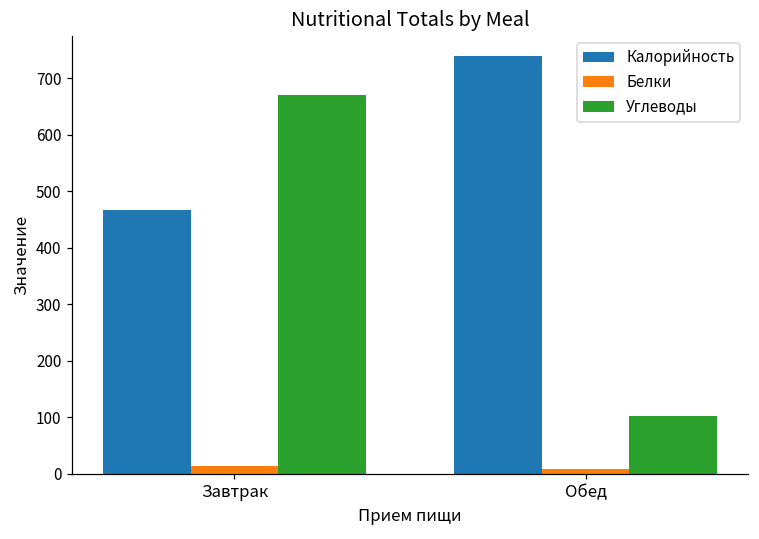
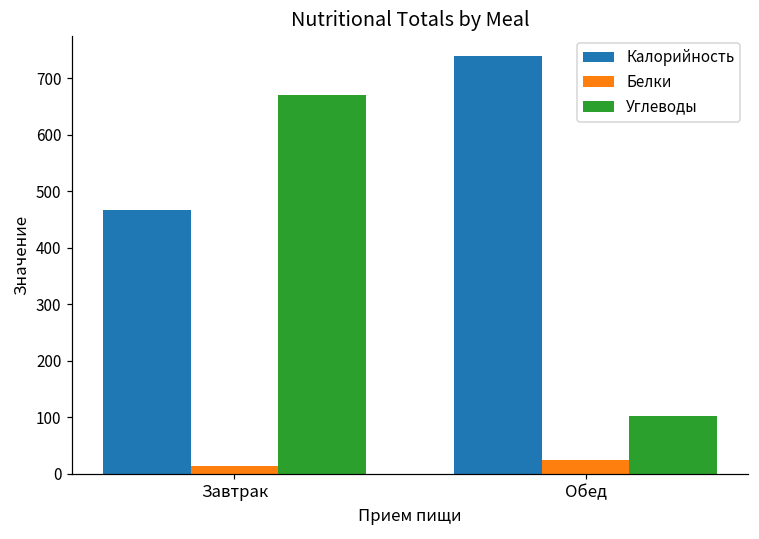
Белки, Обед: 10 -> 20
